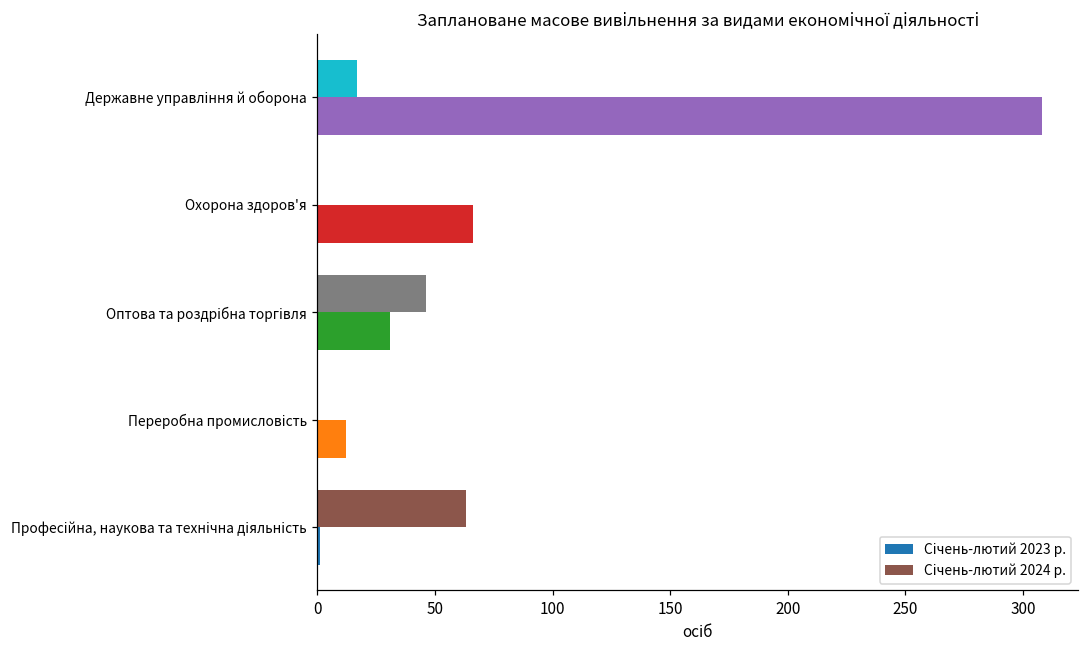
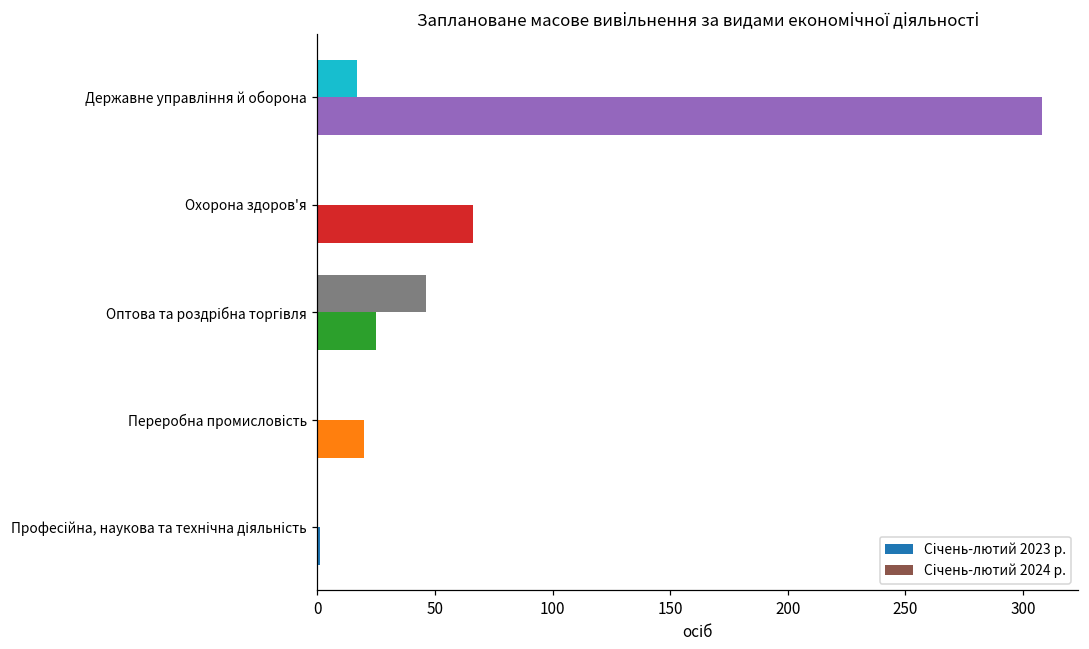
Січень-лютий 2023 р., Оптова та роздрібна торгівля: 31 -> 25
Січень-лютий 2023 р., Переробна промисловість: 12 -> 20
Січень-лютий 2024 р., Професійна, наукова та технічна діяльність: 63 -> 0
